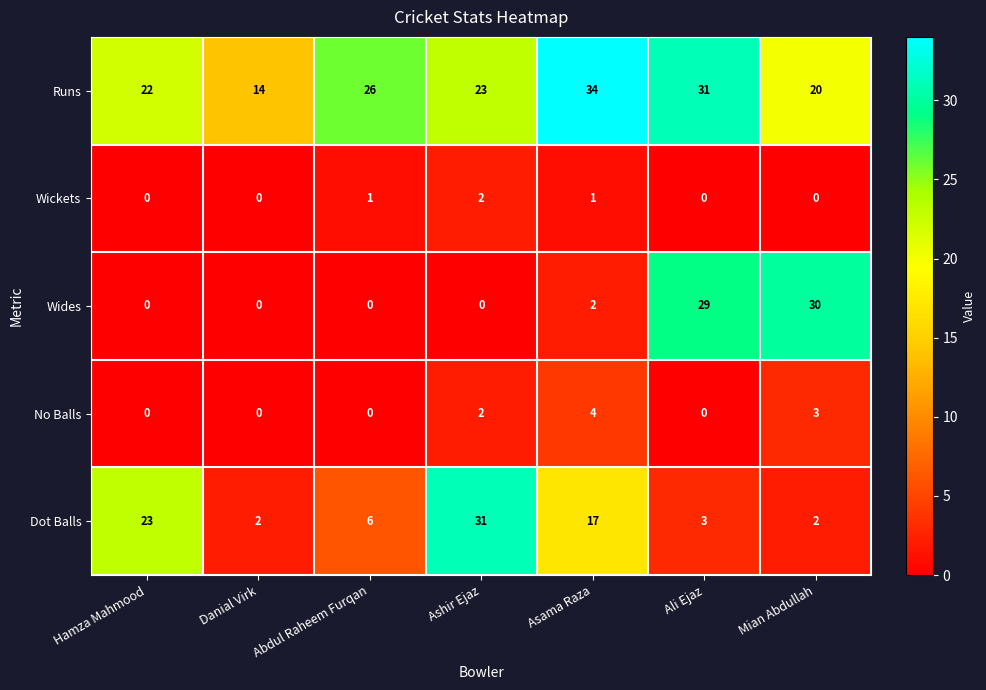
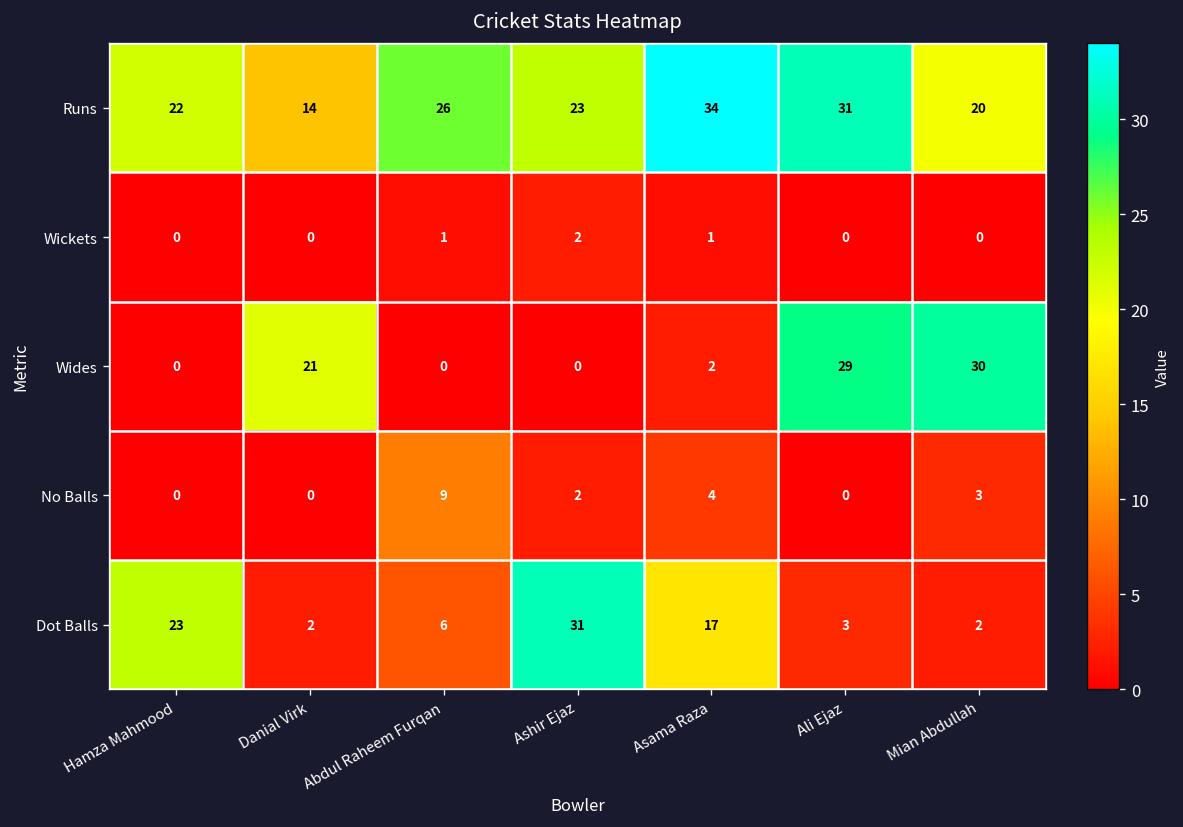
Wides, Danial Virk: 0 -> 21
No Balls, Abdul Raheem Furqan: 0 -> 9
